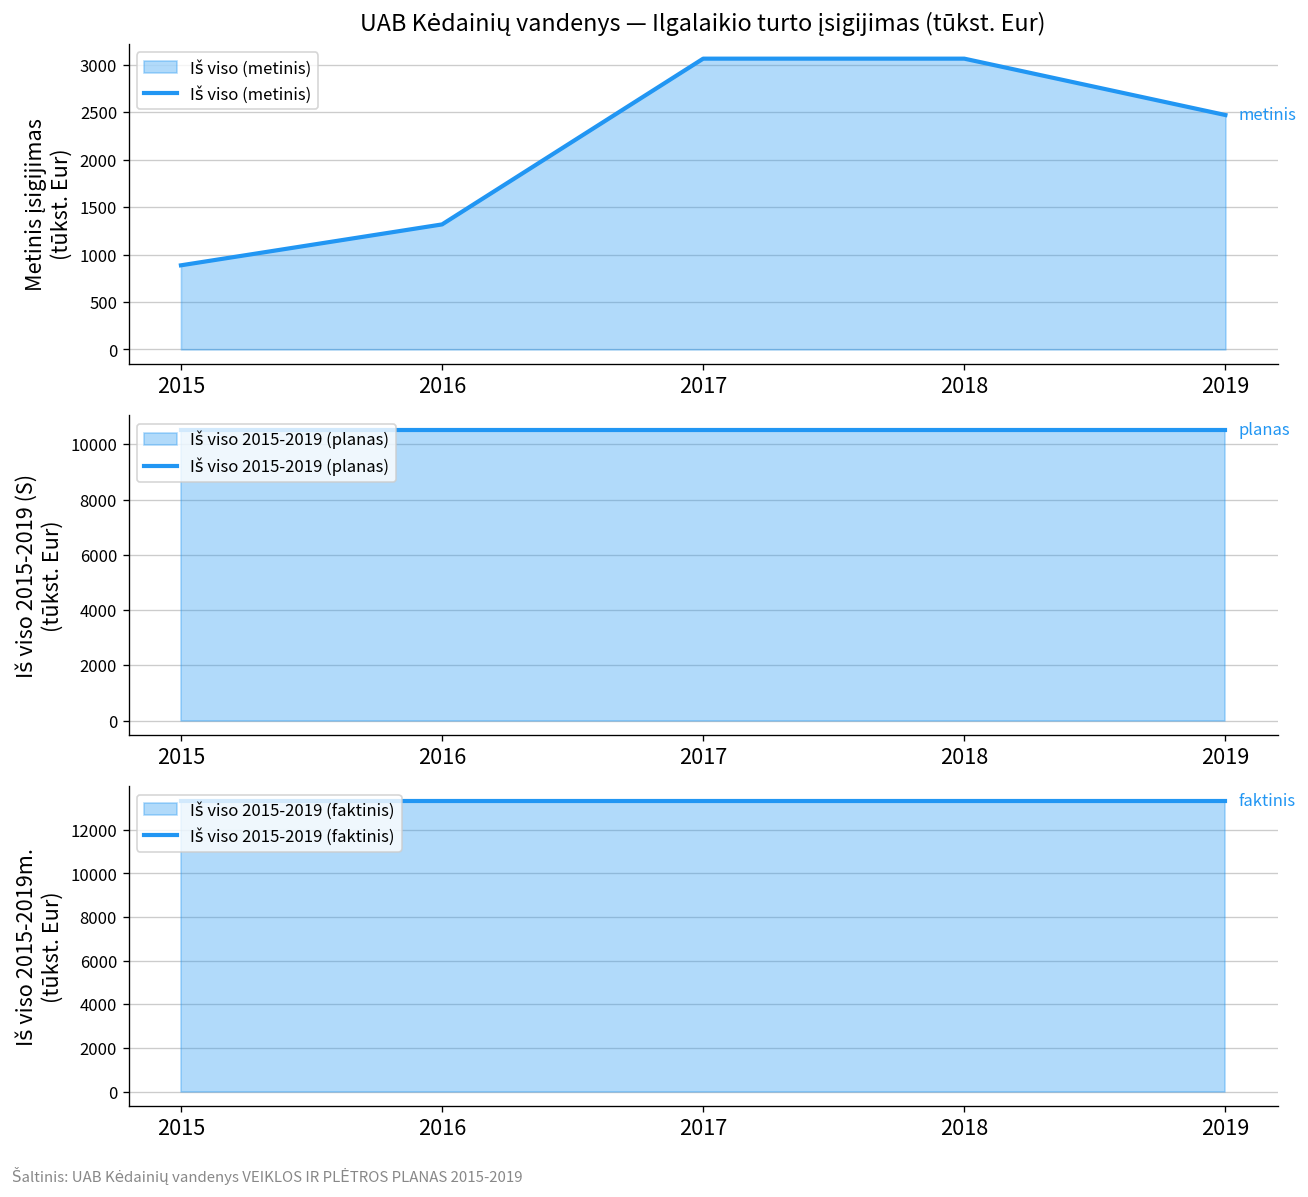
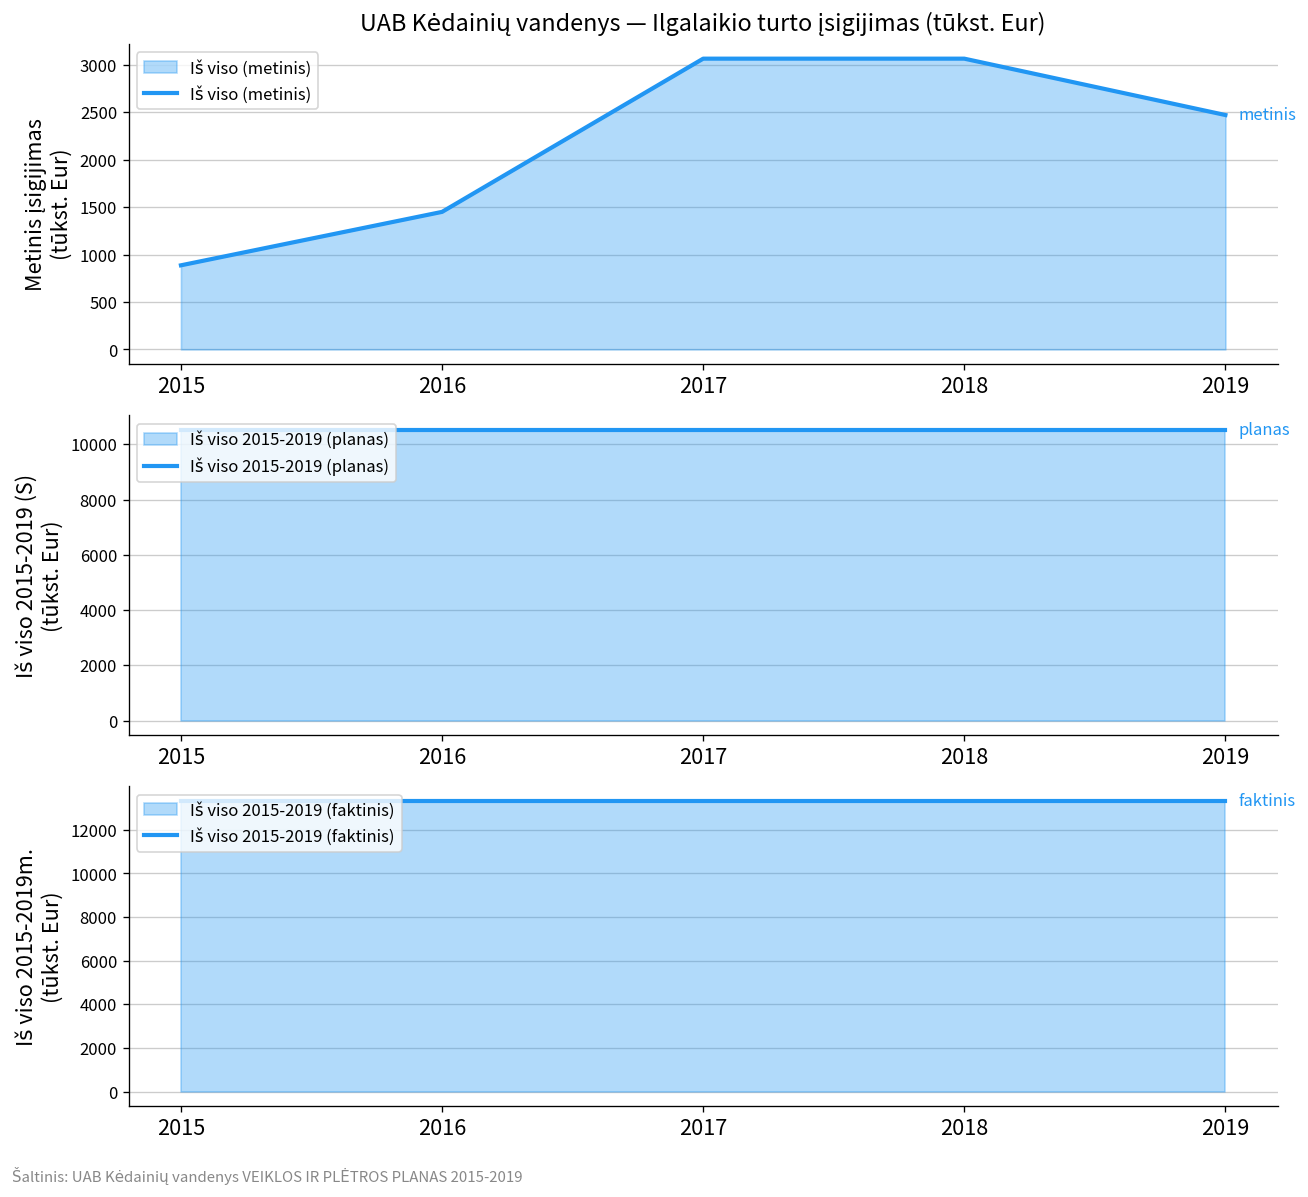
UAB Kėdainių vandenys — Ilgalaikio turto įsigijimas (tūkst. Eur), 2016: 1300 -> 1500
